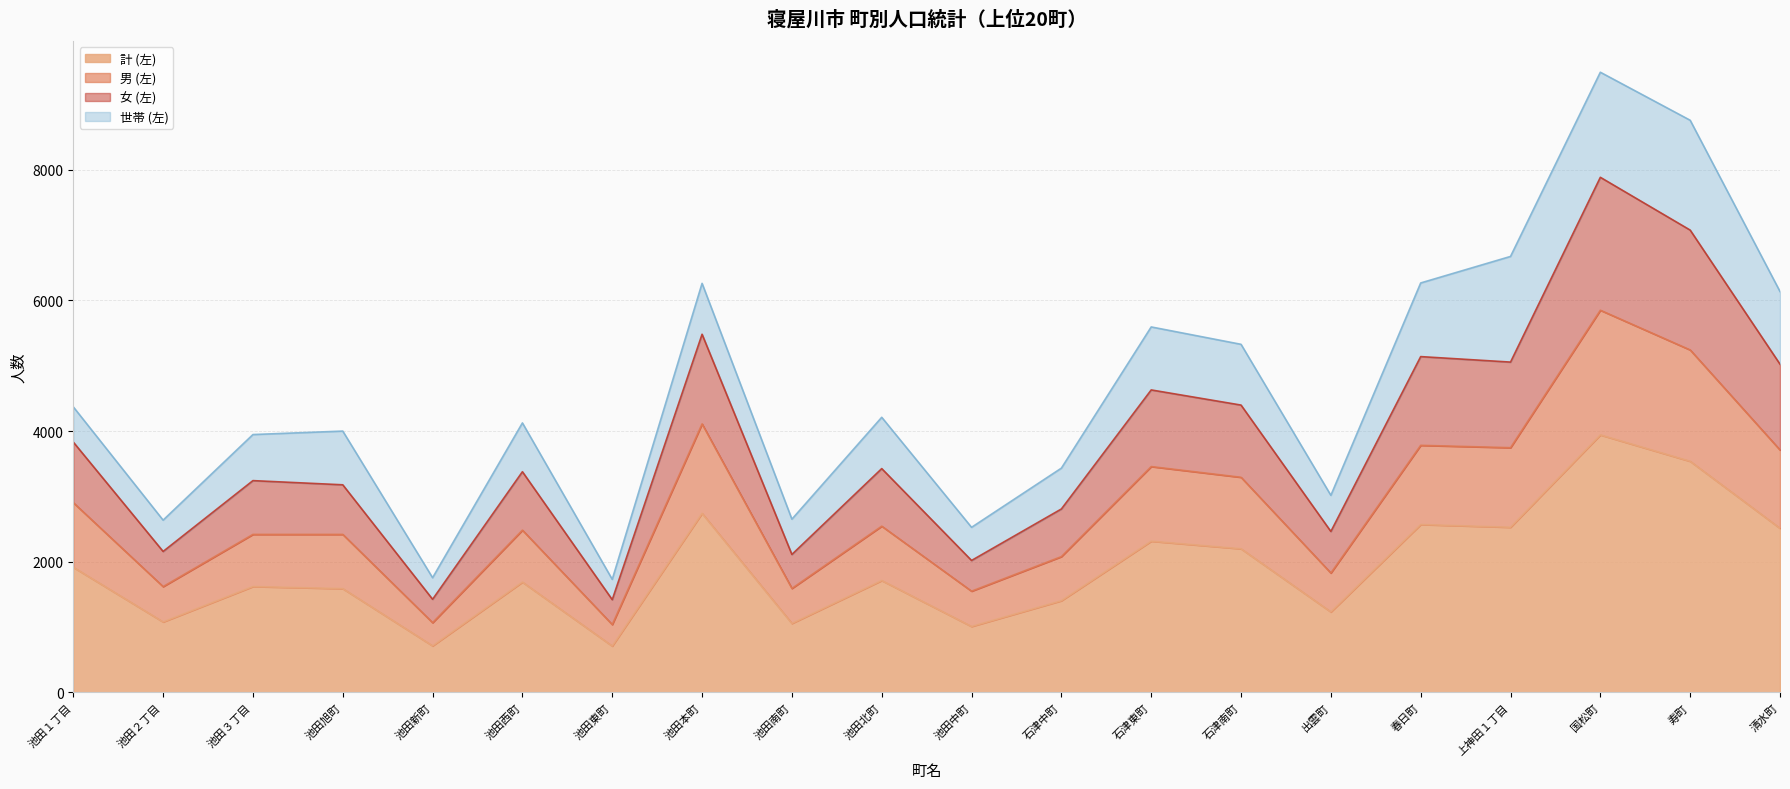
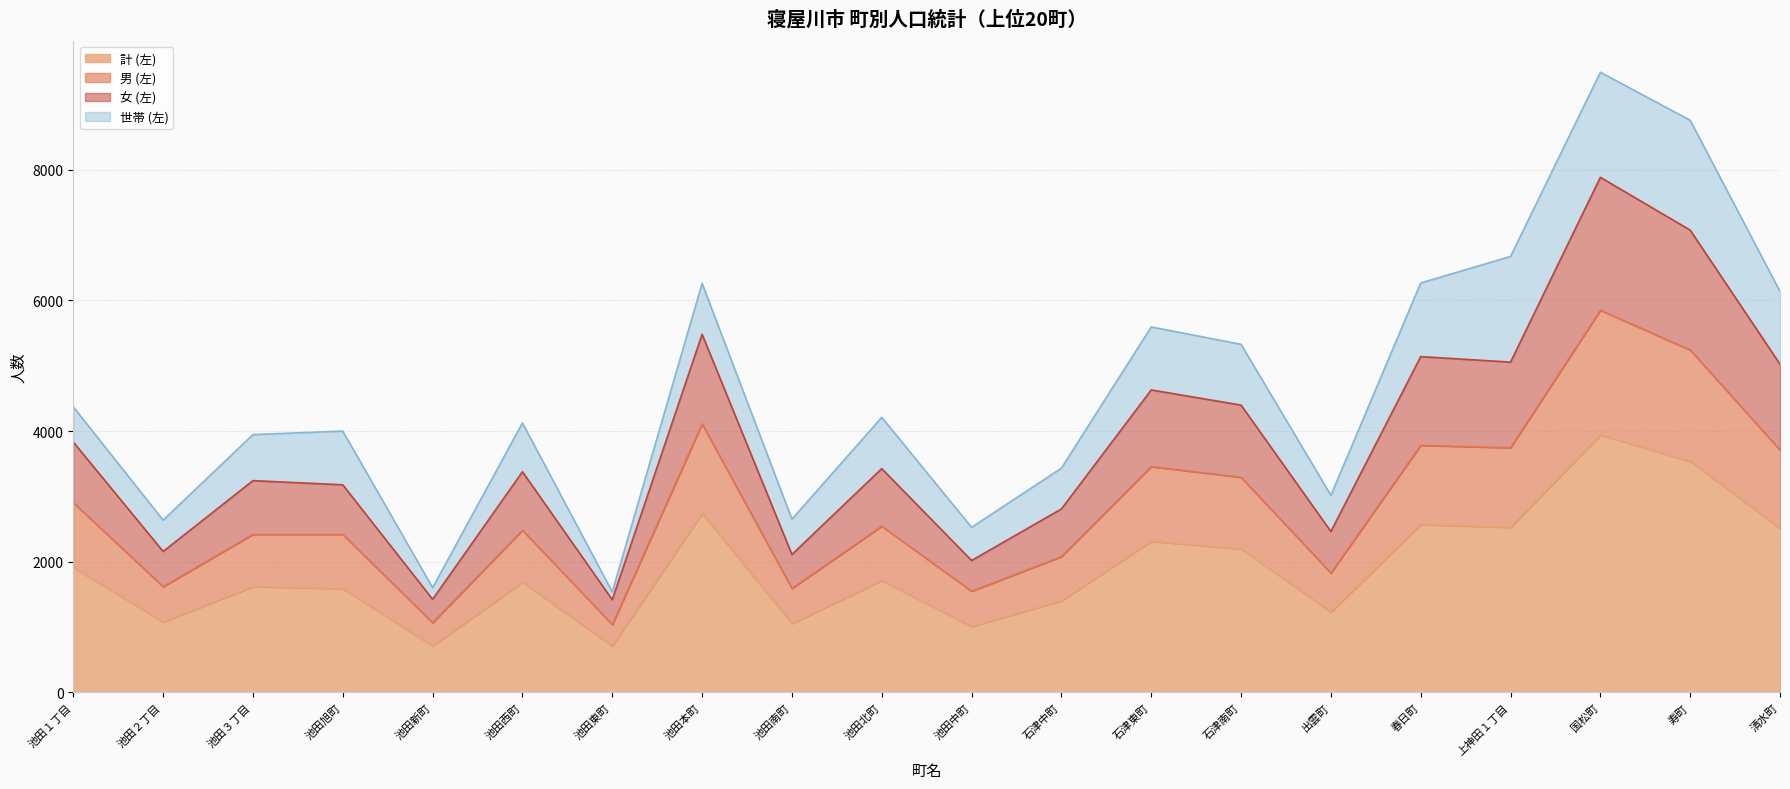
世帯 (左), 池田新町: 300 -> 200
世帯 (左), 池田東町: 300 -> 100
